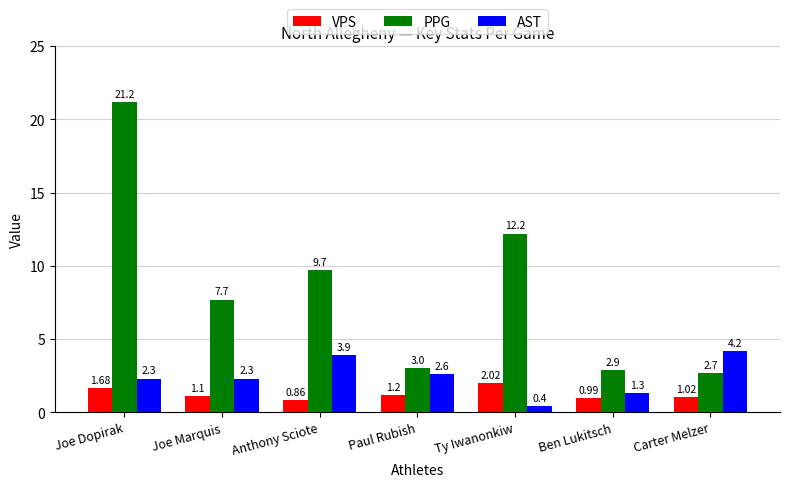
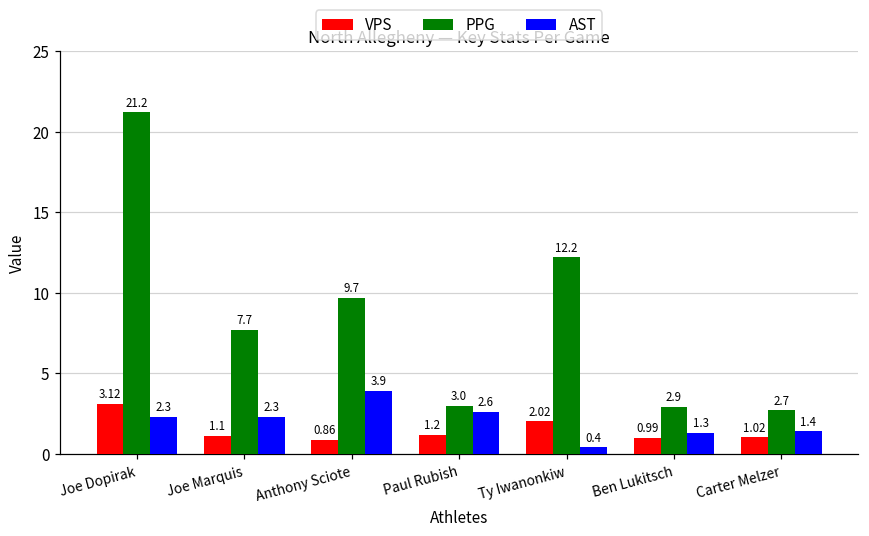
VPS, Joe Dopirak: 1.68 -> 3.12
AST, Carter Melzer: 4.2 -> 1.4
